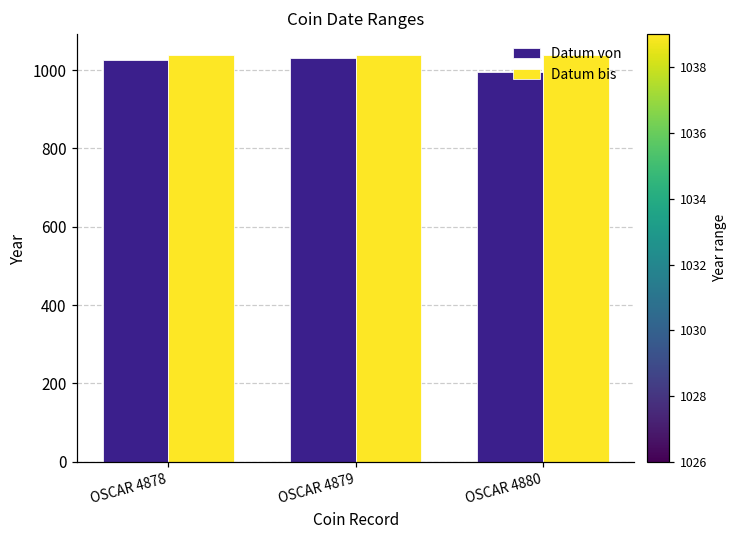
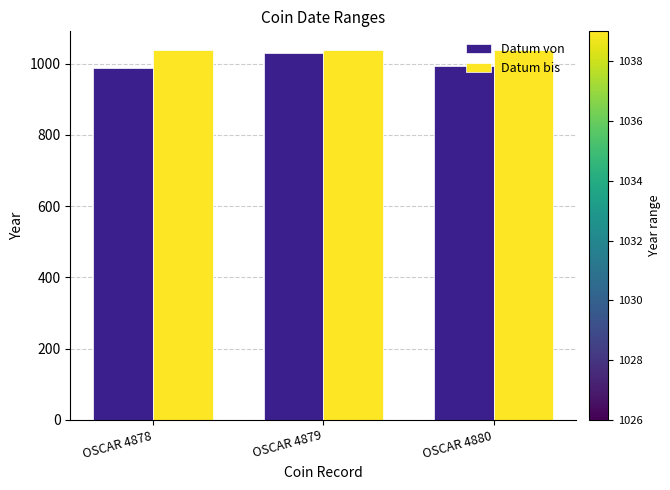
Datum von, OSCAR 4878: 1030 -> 990
